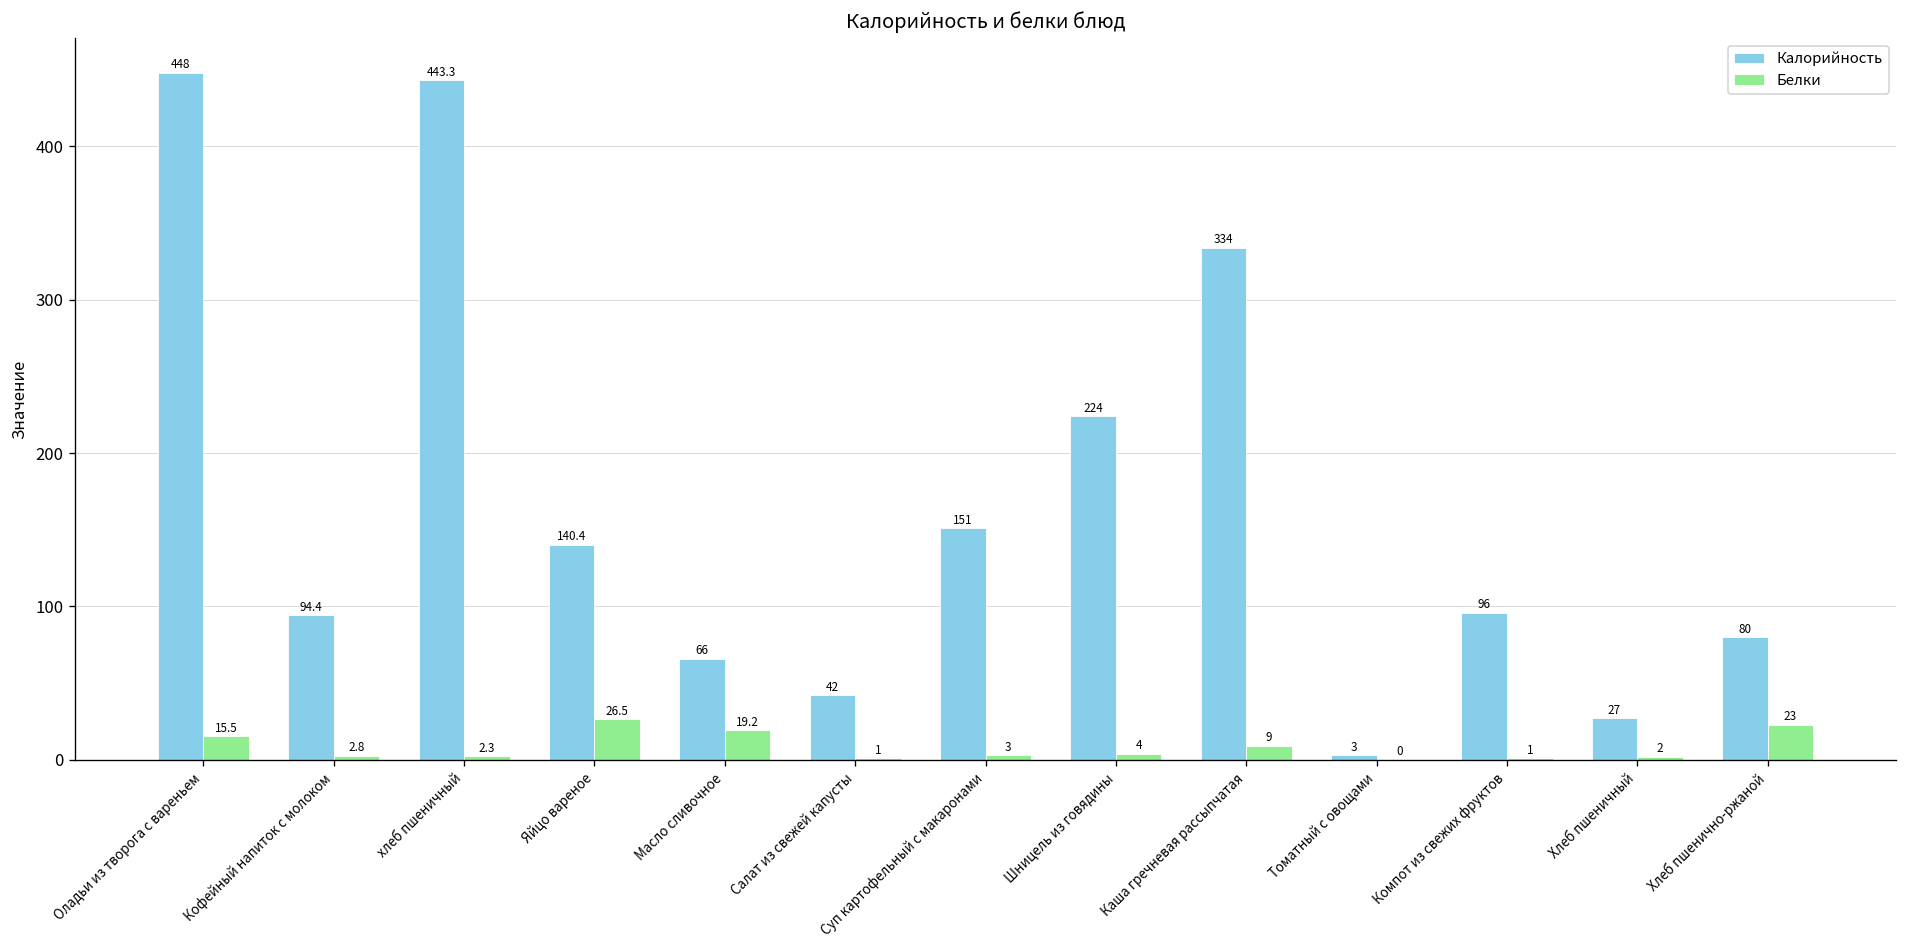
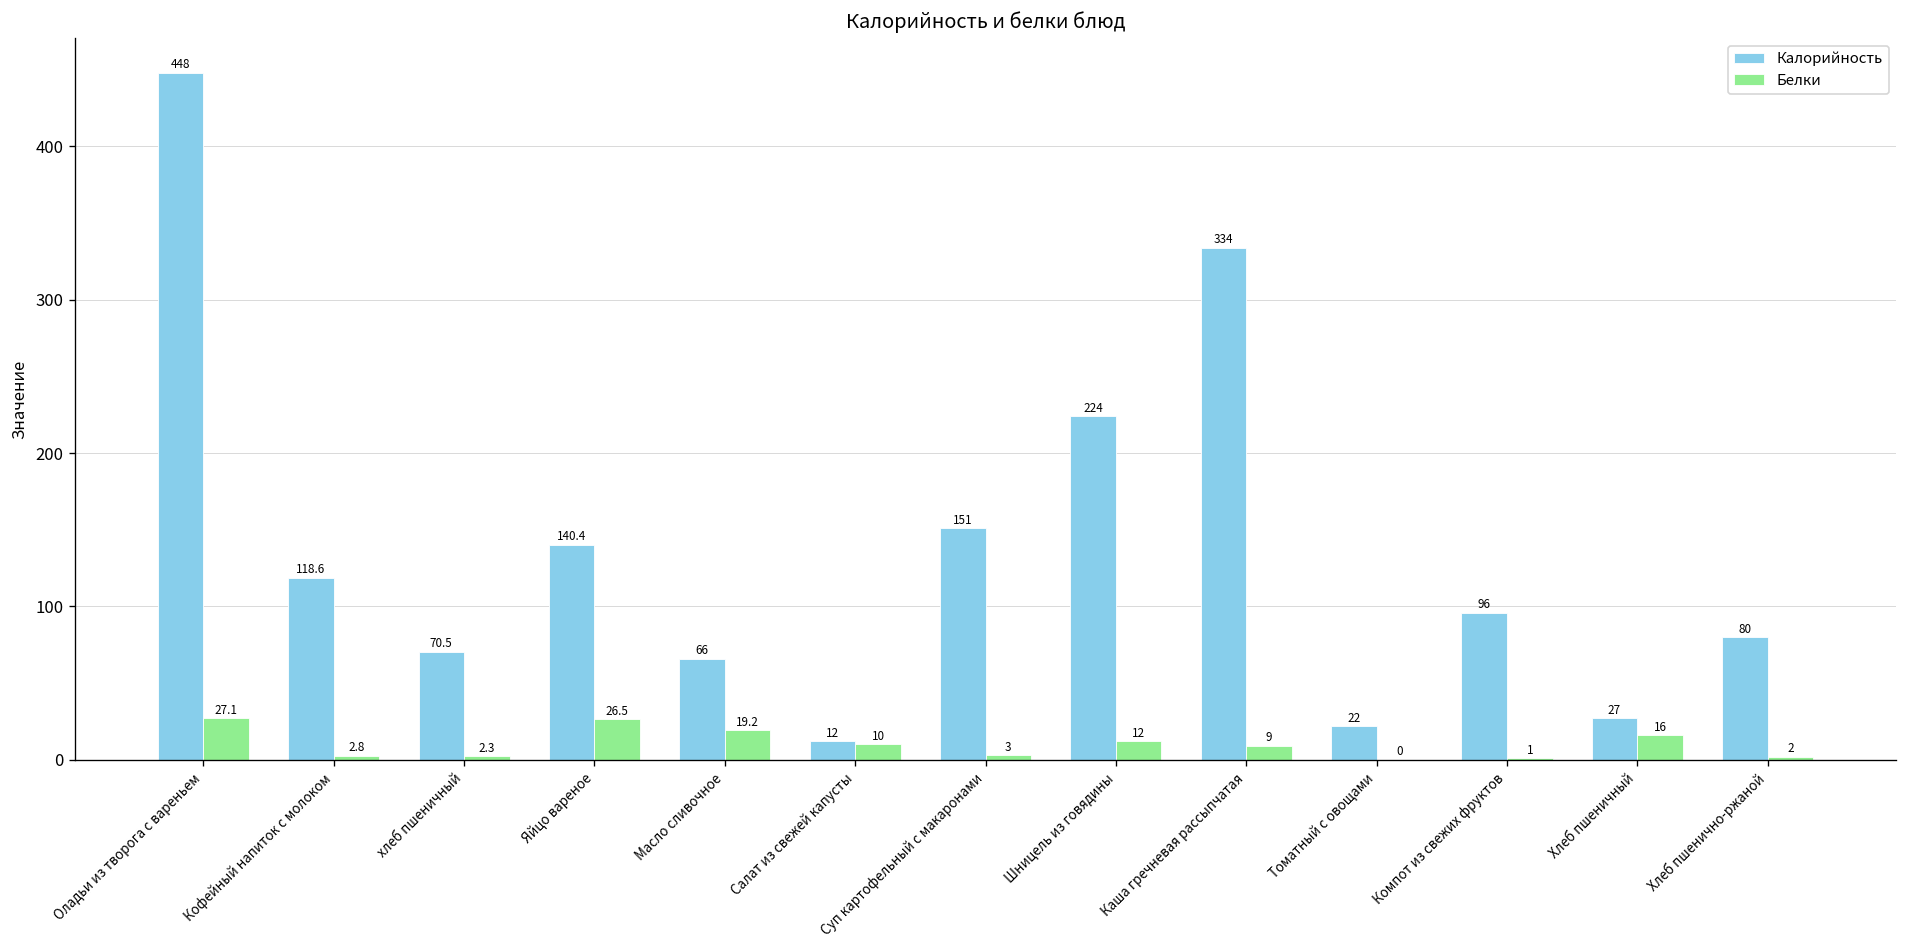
Белки, Оладьи из творога с вареньем: 15.5 -> 27.1
Калорийность, Кофейный напиток с молоком: 94.4 -> 118.6
Калорийность, хлеб пшеничный: 443.3 -> 70.5
Калорийность, Салат из свежей капусты: 42 -> 12
Белки, Салат из свежей капусты: 1 -> 10
Белки, Шницель из говядины: 4 -> 12
Калорийность, Томатный с овощами: 3 -> 22
Белки, Хлеб пшеничный: 2 -> 16
Белки, Хлеб пшенично-ржаной: 23 -> 2
